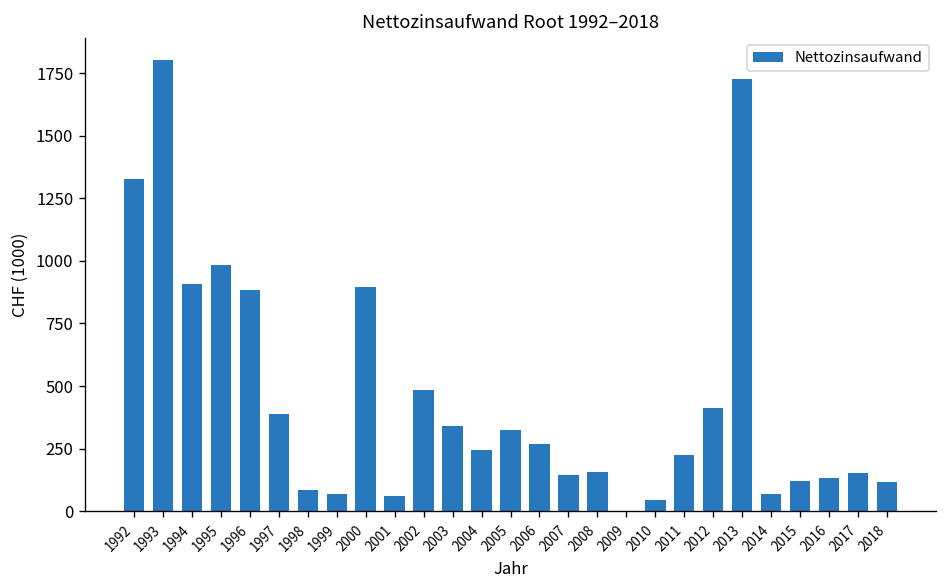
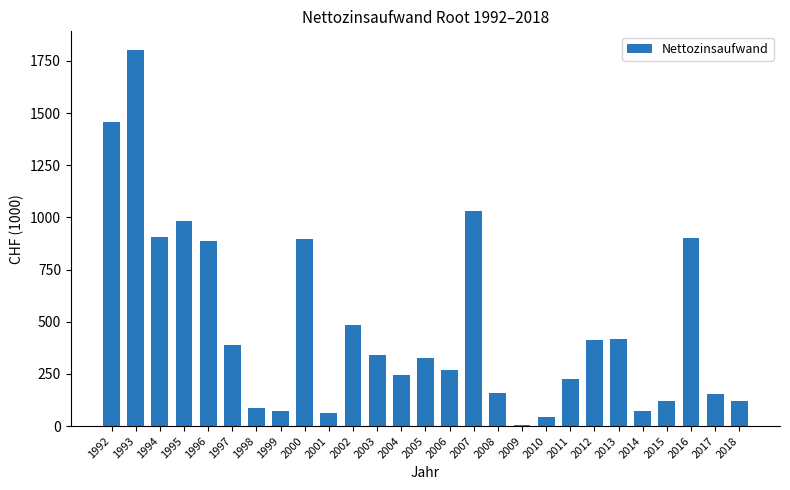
1992: 1330 -> 1460
2007: 150 -> 1030
2013: 1730 -> 420
2016: 130 -> 900
